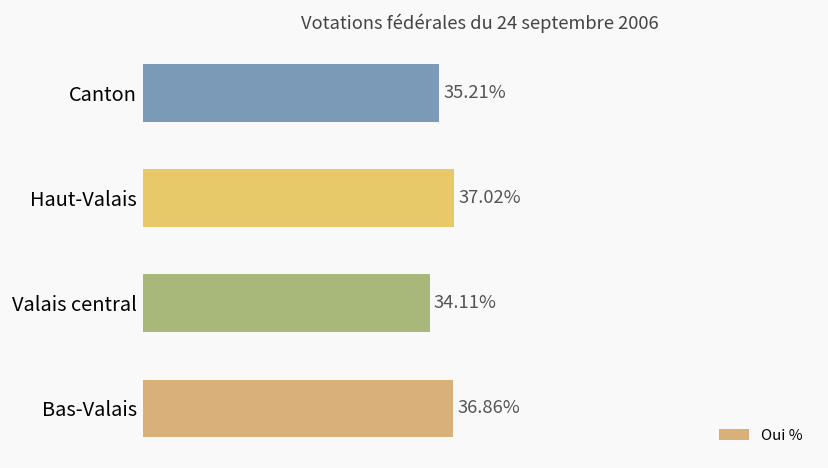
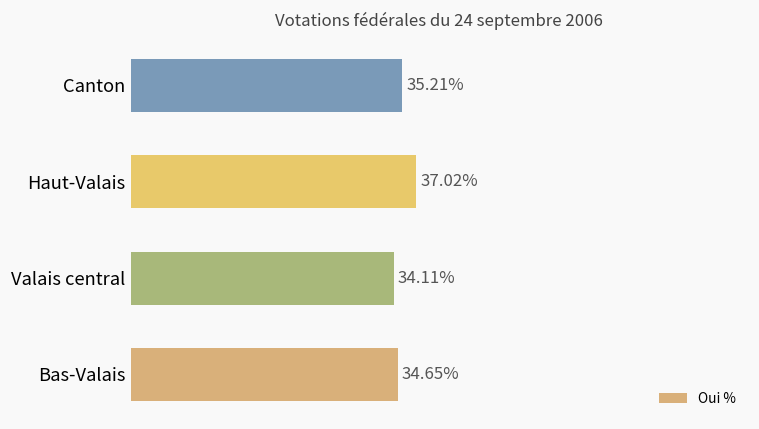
Bas-Valais: 36.86% -> 34.65%
